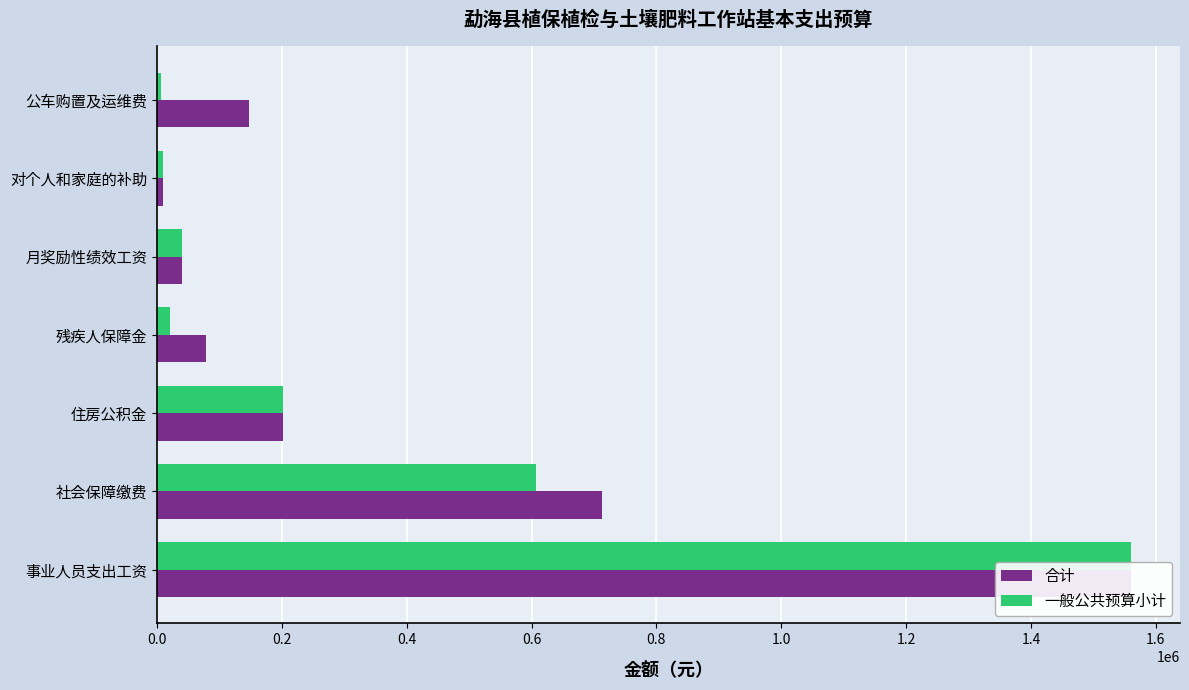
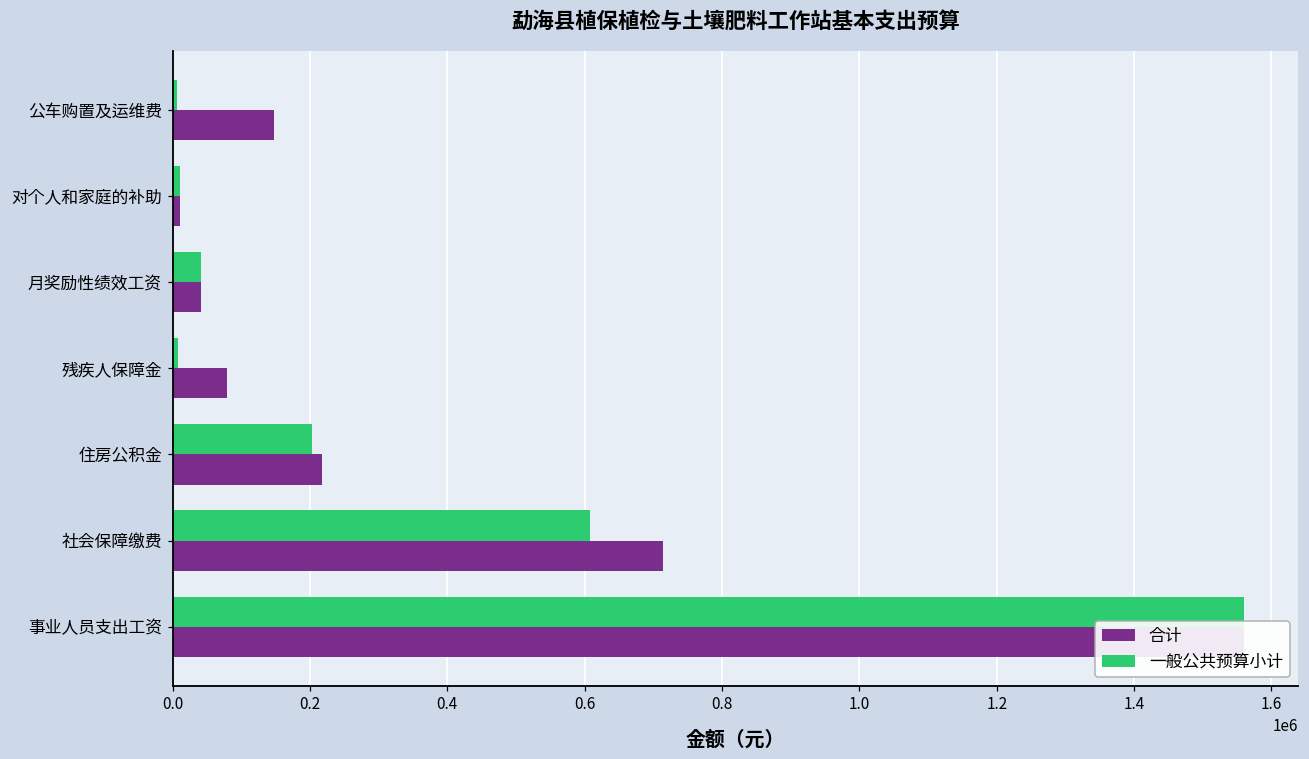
一般公共预算小计, 残疾人保障金: 20000 -> 10000
合计, 住房公积金: 200000 -> 220000
